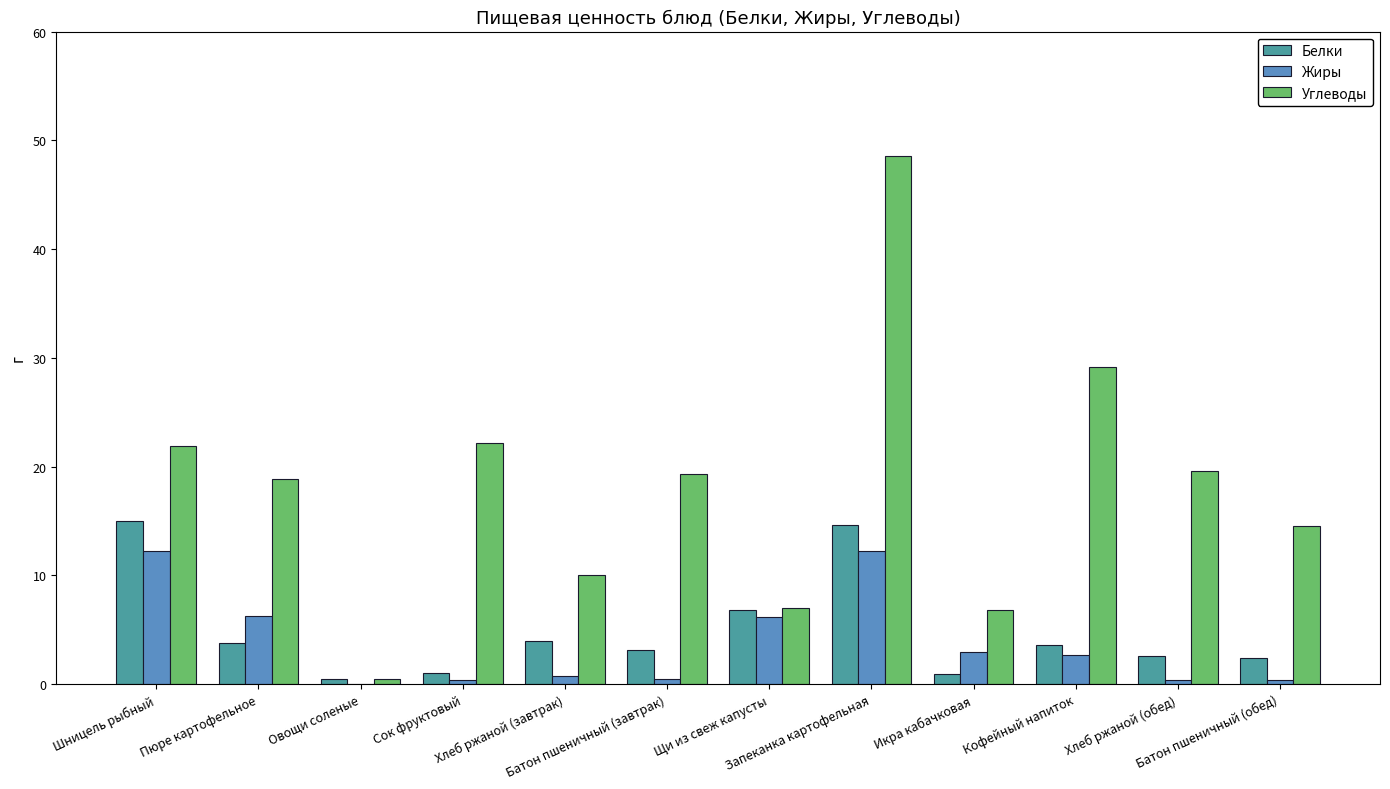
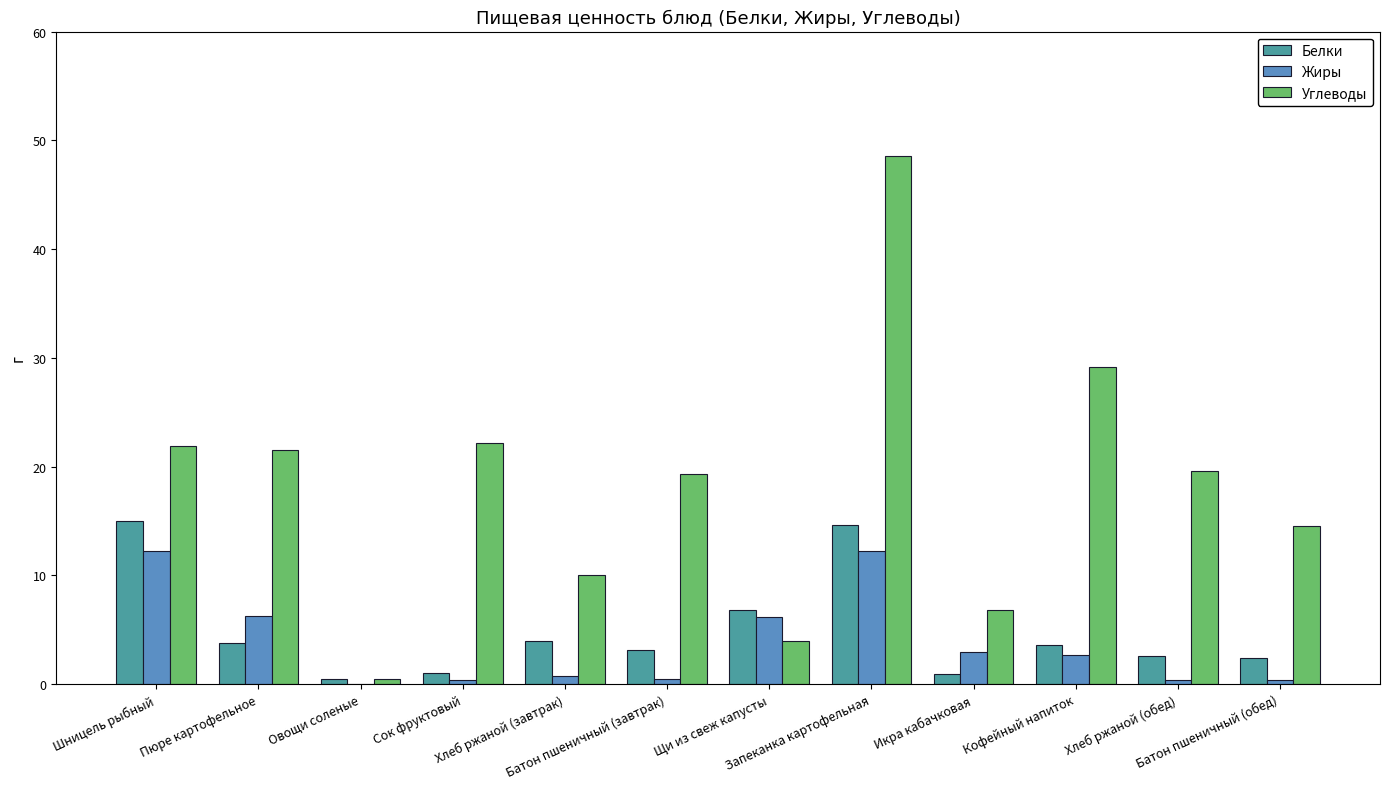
Углеводы, Пюре картофельное: 18.9 -> 21.5
Углеводы, Щи из свеж капусты: 7 -> 4
